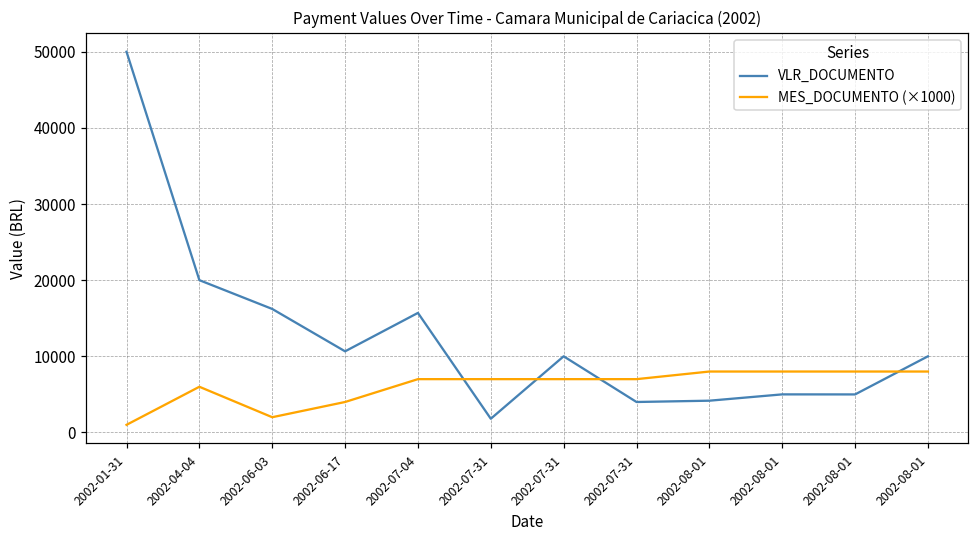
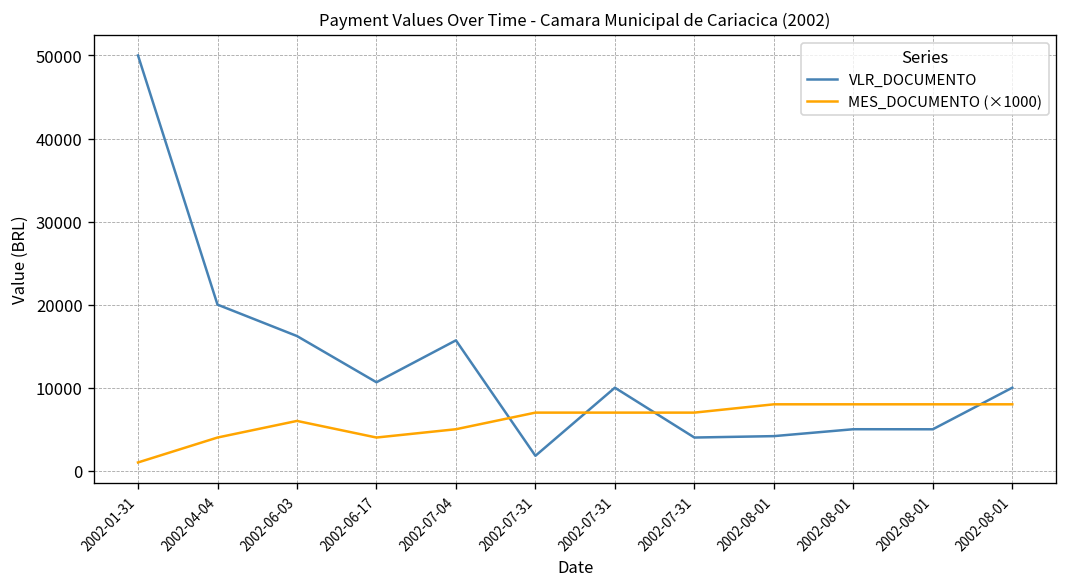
MES_DOCUMENTO (×1000), 2002-04-04: 6000 -> 4000
MES_DOCUMENTO (×1000), 2002-06-03: 2000 -> 6000
MES_DOCUMENTO (×1000), 2002-07-04: 7000 -> 5000
